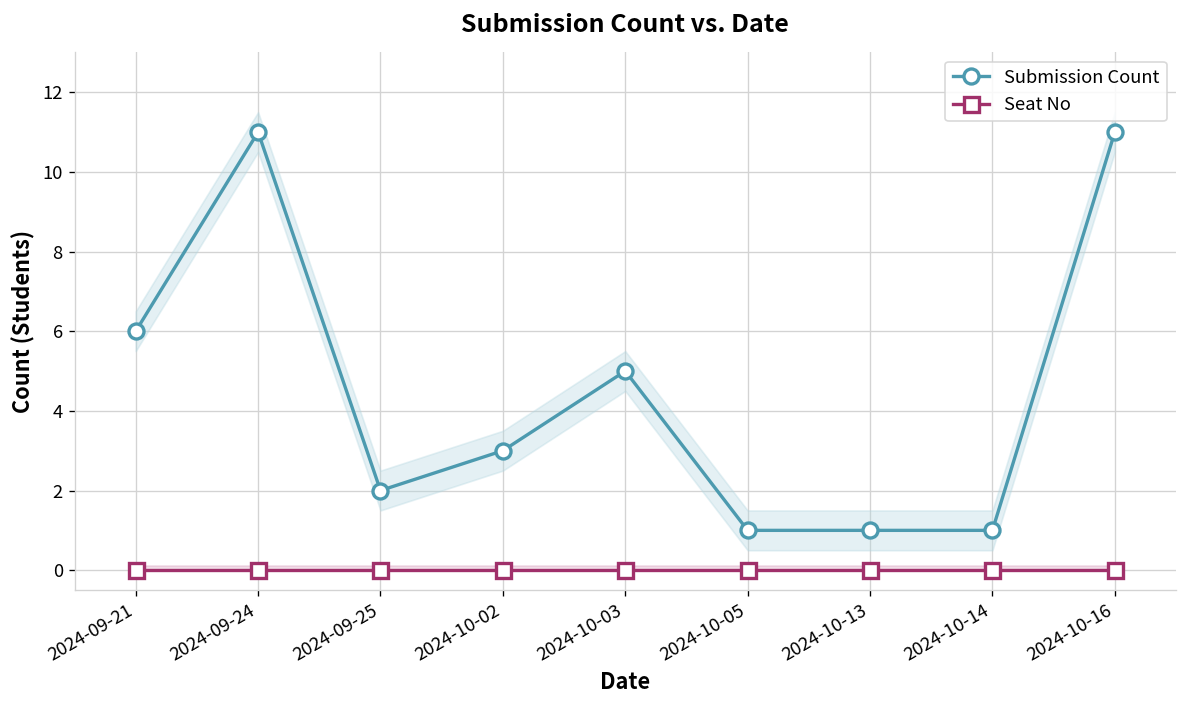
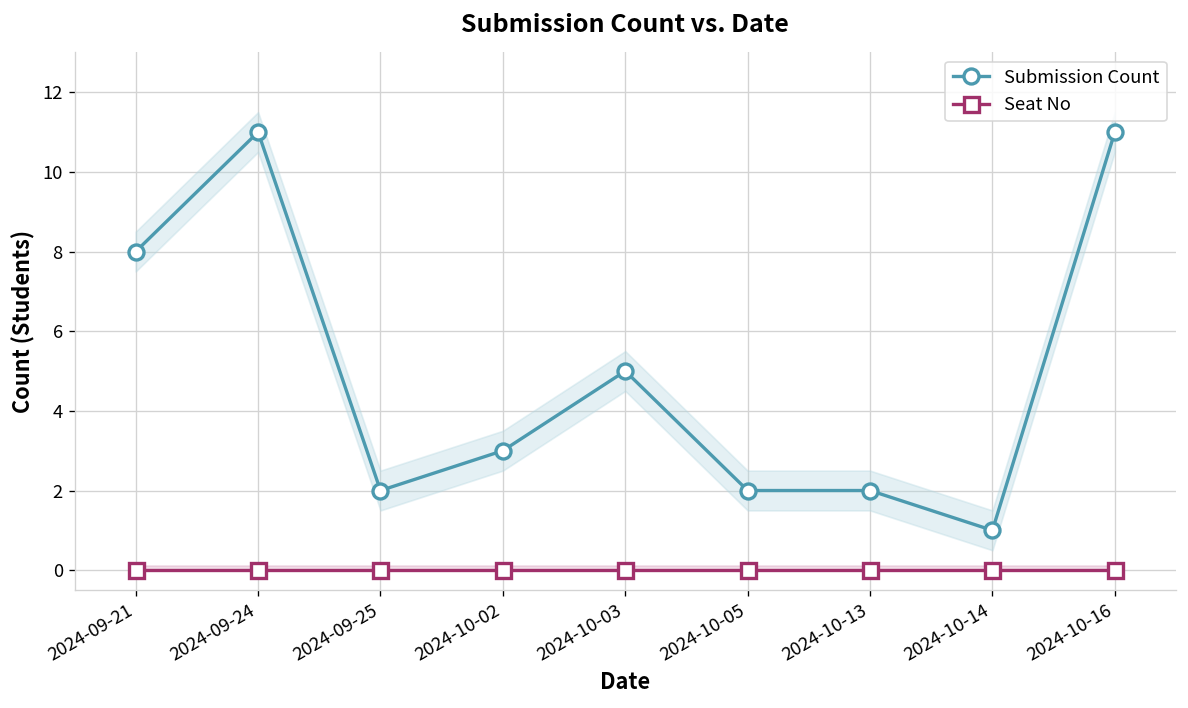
Submission Count, 2024-09-21: 6 -> 8
Submission Count, 2024-10-05: 1 -> 2
Submission Count, 2024-10-13: 1 -> 2
